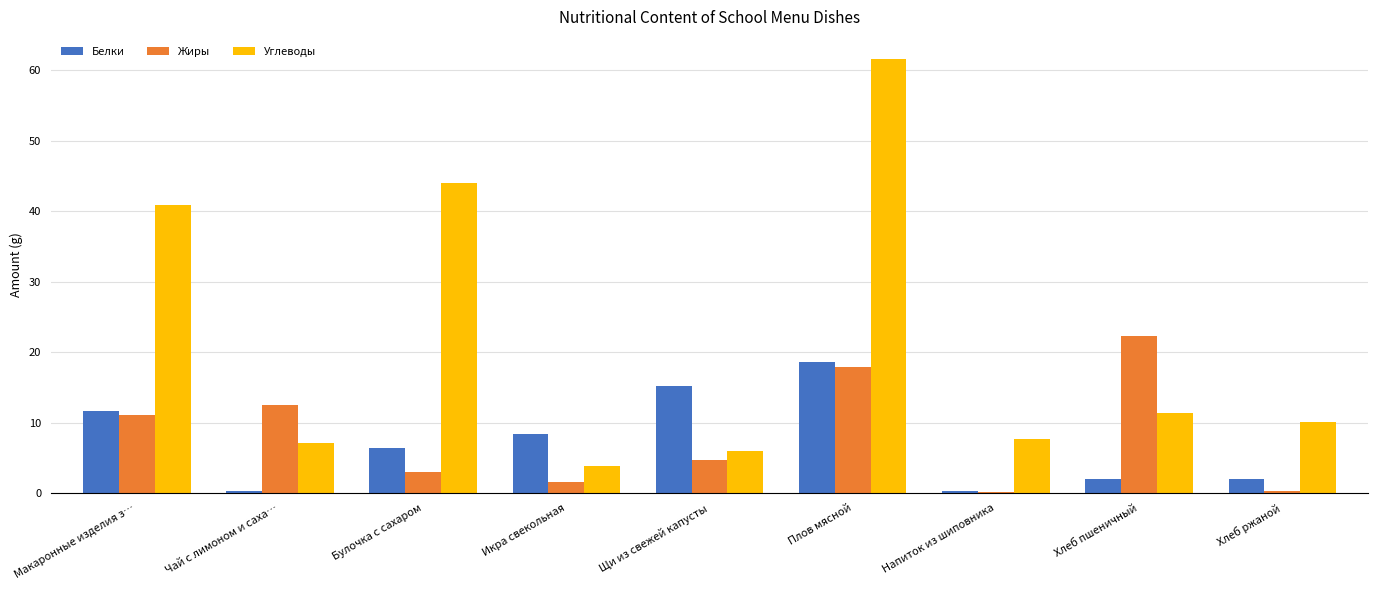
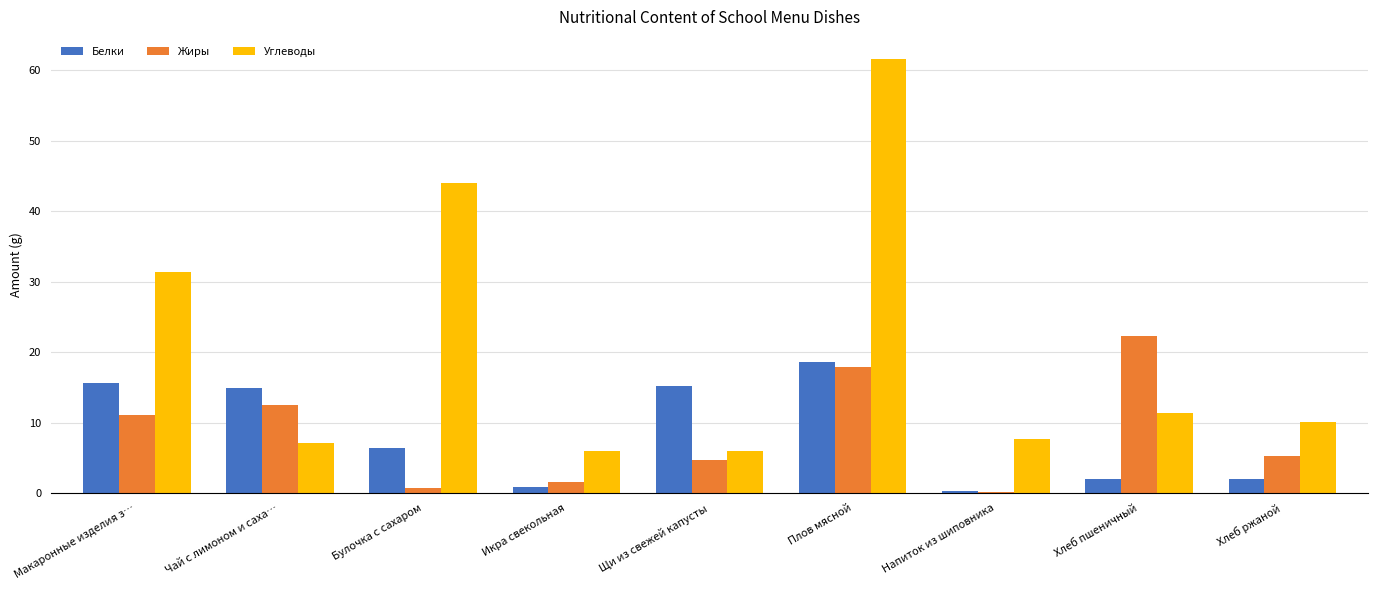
Белки, Макаронные изделия з…: 12 -> 16
Углеводы, Макаронные изделия з…: 41 -> 31
Белки, Чай с лимоном и саха…: 0 -> 15
Жиры, Булочка с сахаром: 3 -> 1
Белки, Икра свекольная: 8 -> 1
Углеводы, Икра свекольная: 4 -> 6
Жиры, Хлеб ржаной: 0 -> 5
